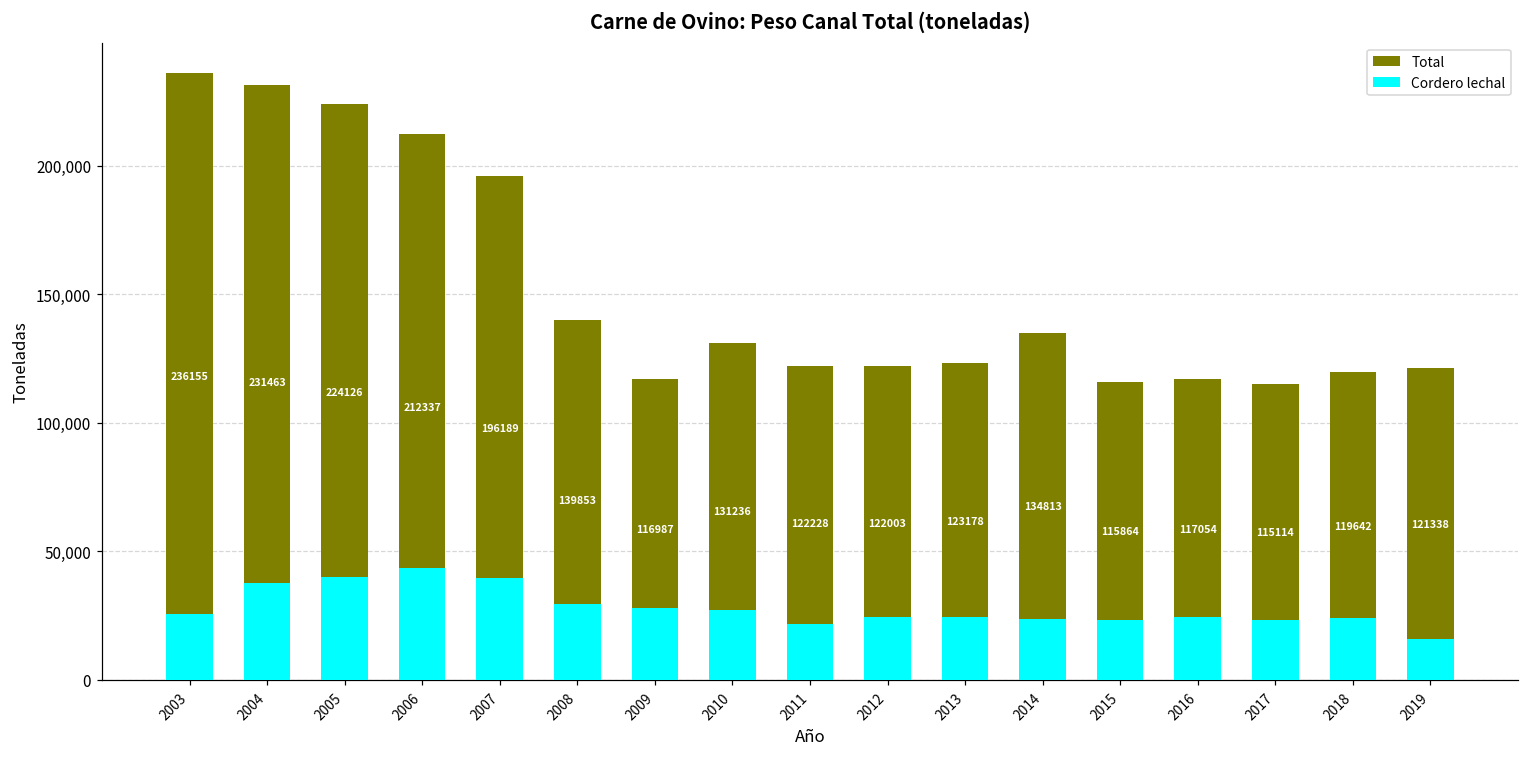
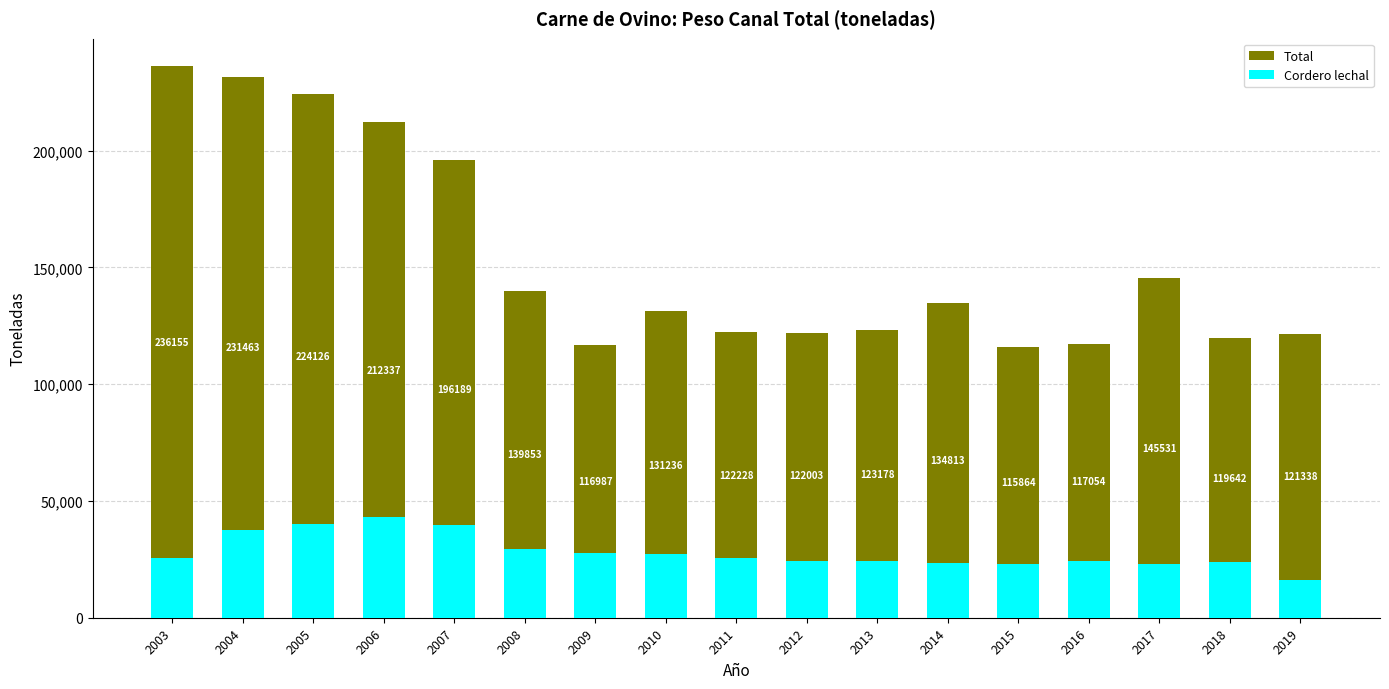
Cordero lechal, 2011: 22,000 -> 26,000
Total, 2017: 115114 -> 145531
